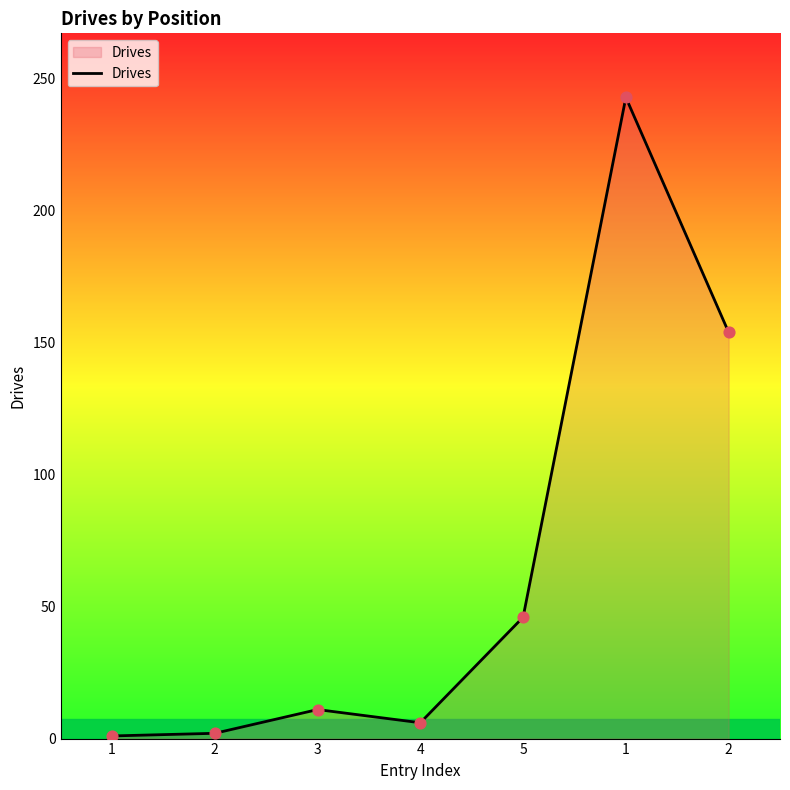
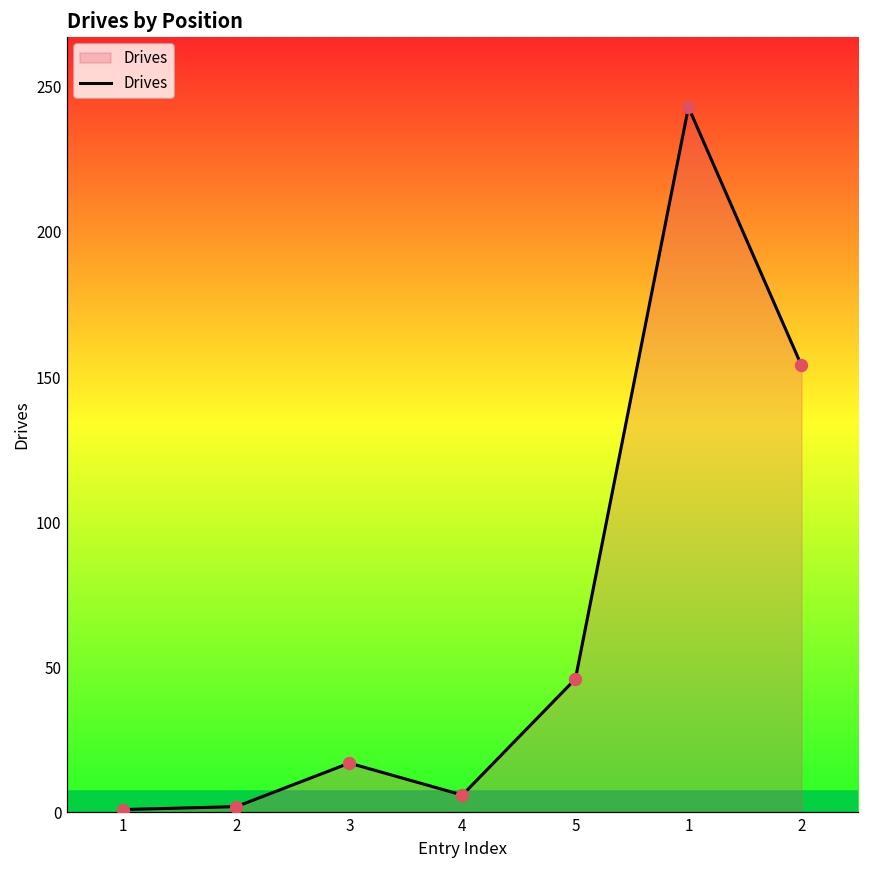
3: 11 -> 17
